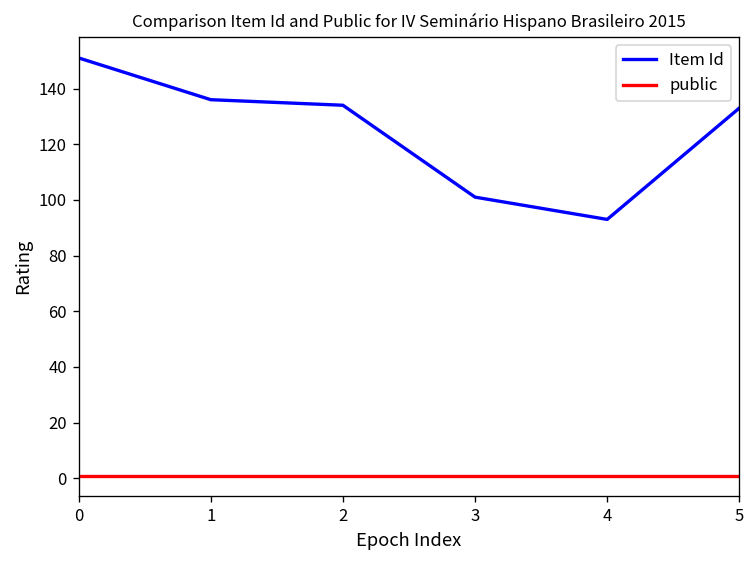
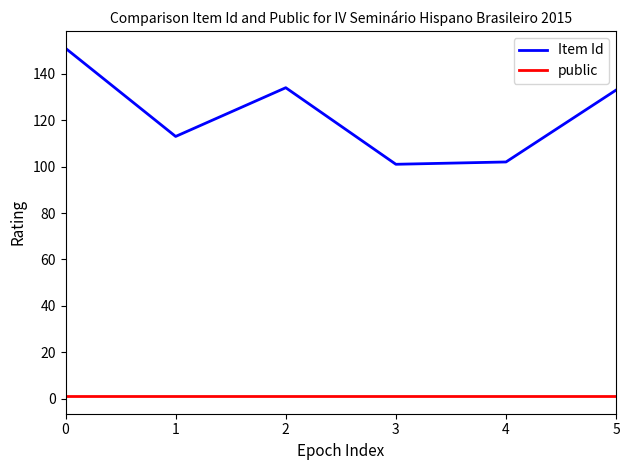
Item Id, 1: 136 -> 113
Item Id, 4: 93 -> 102
